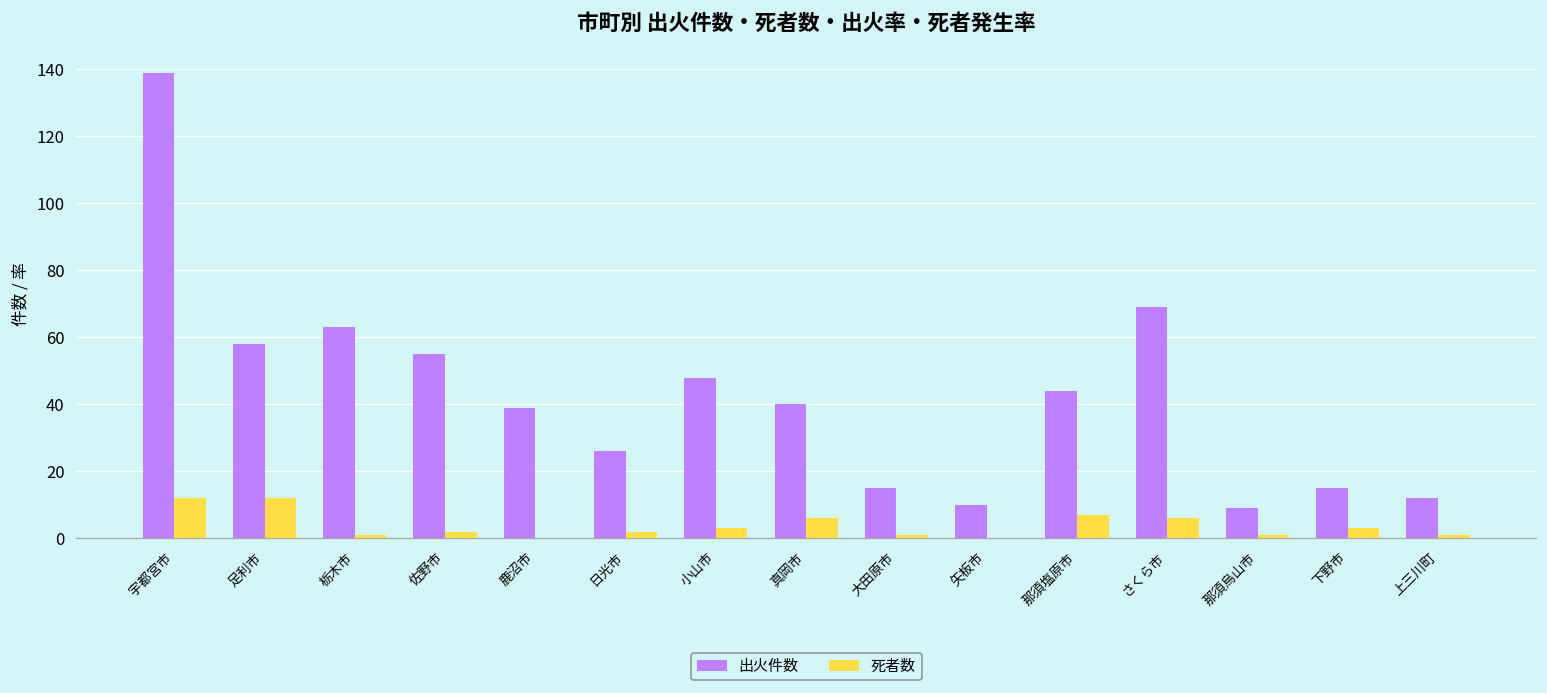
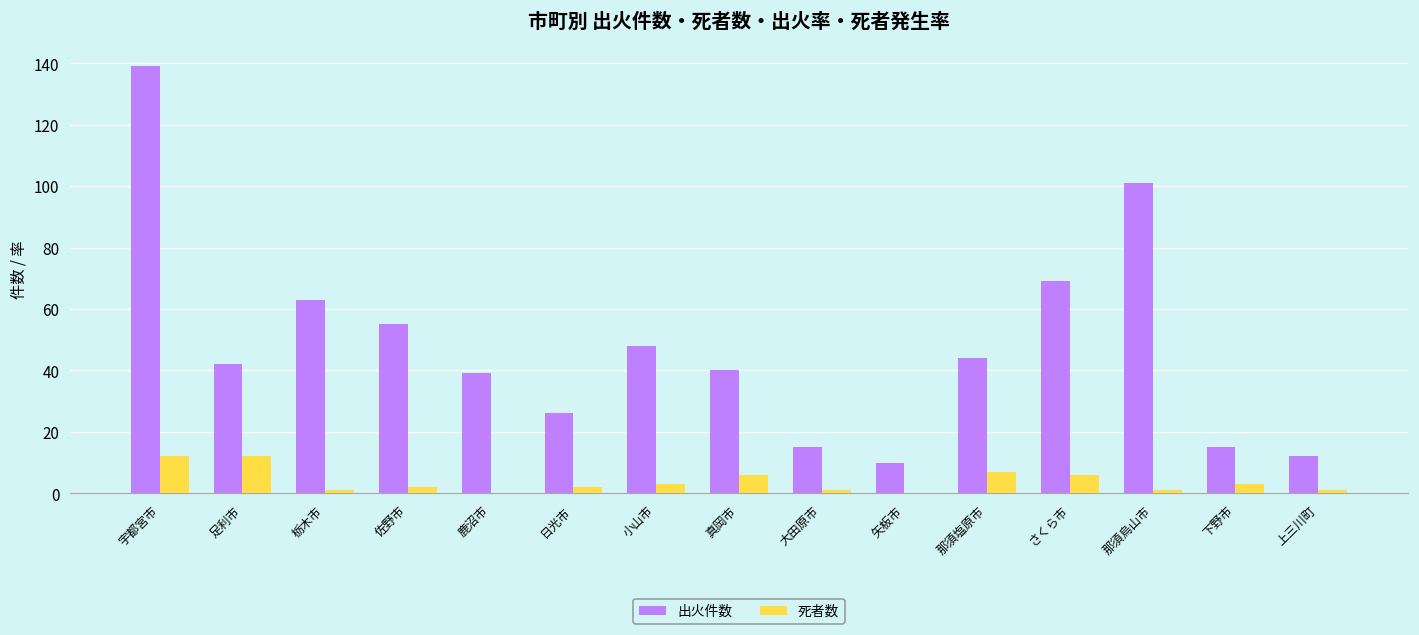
出火件数, 足利市: 58 -> 42
出火件数, 那須烏山市: 9 -> 101
